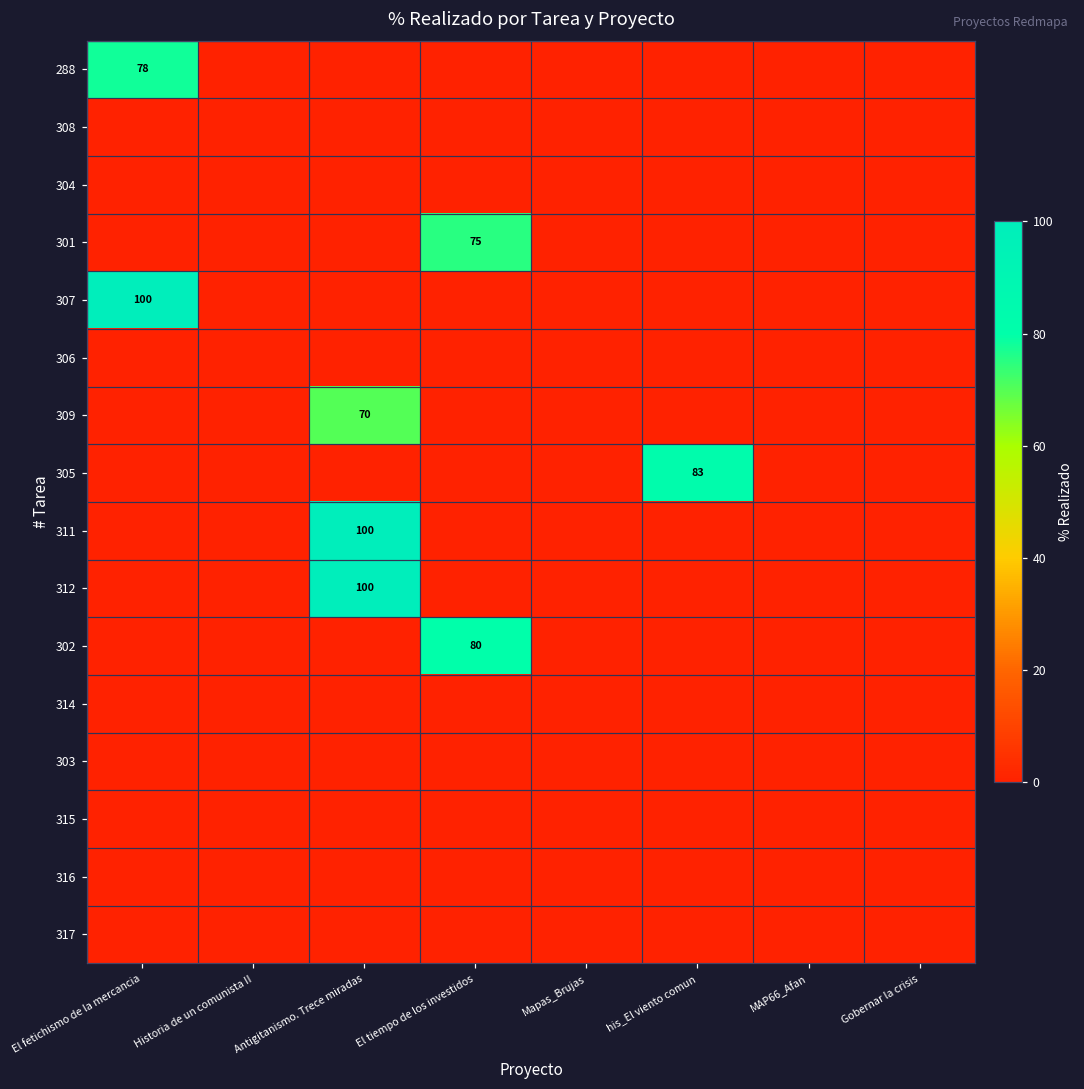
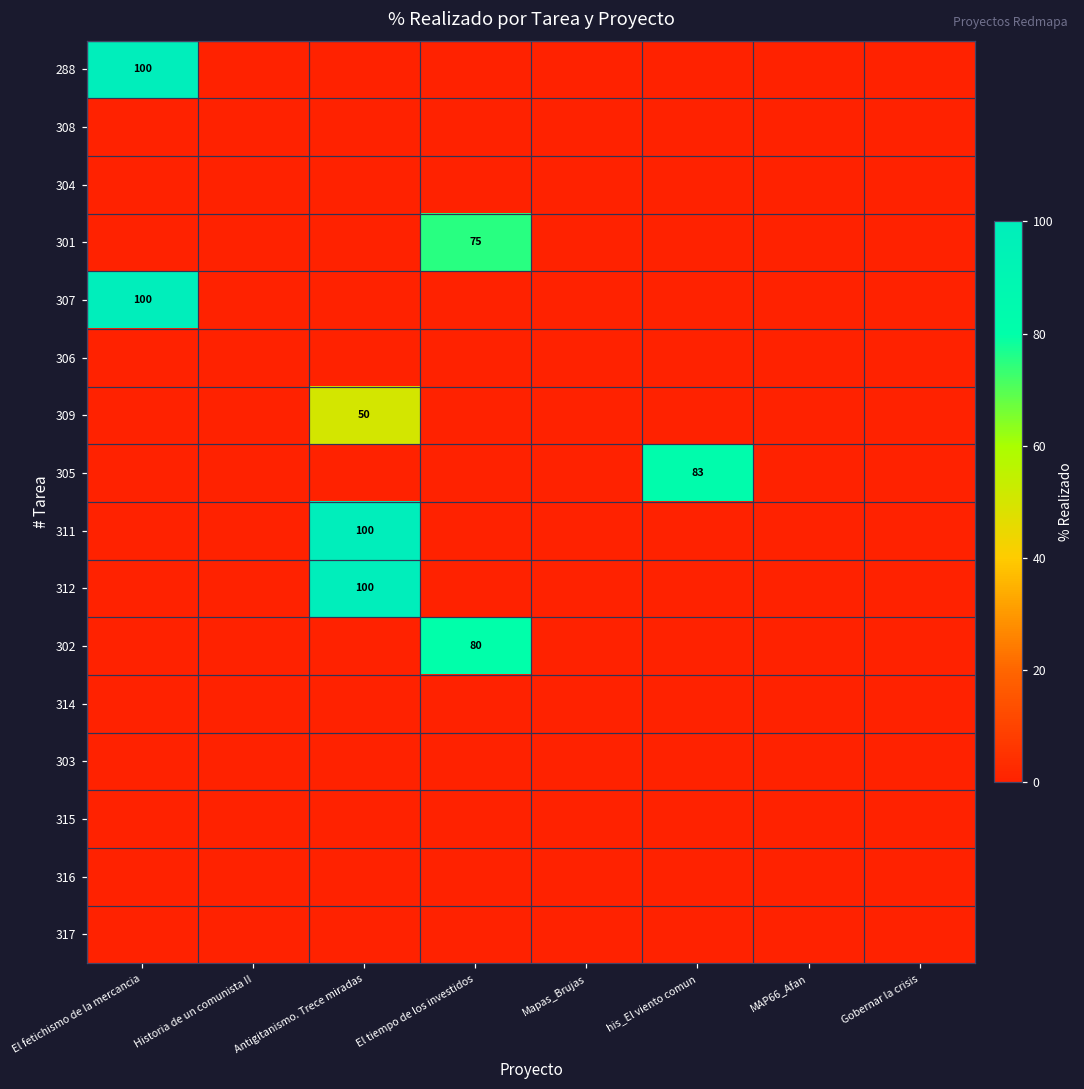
288, El fetichismo de la mercancia: 78 -> 100
309, Antigitanismo. Trece miradas: 70 -> 50
